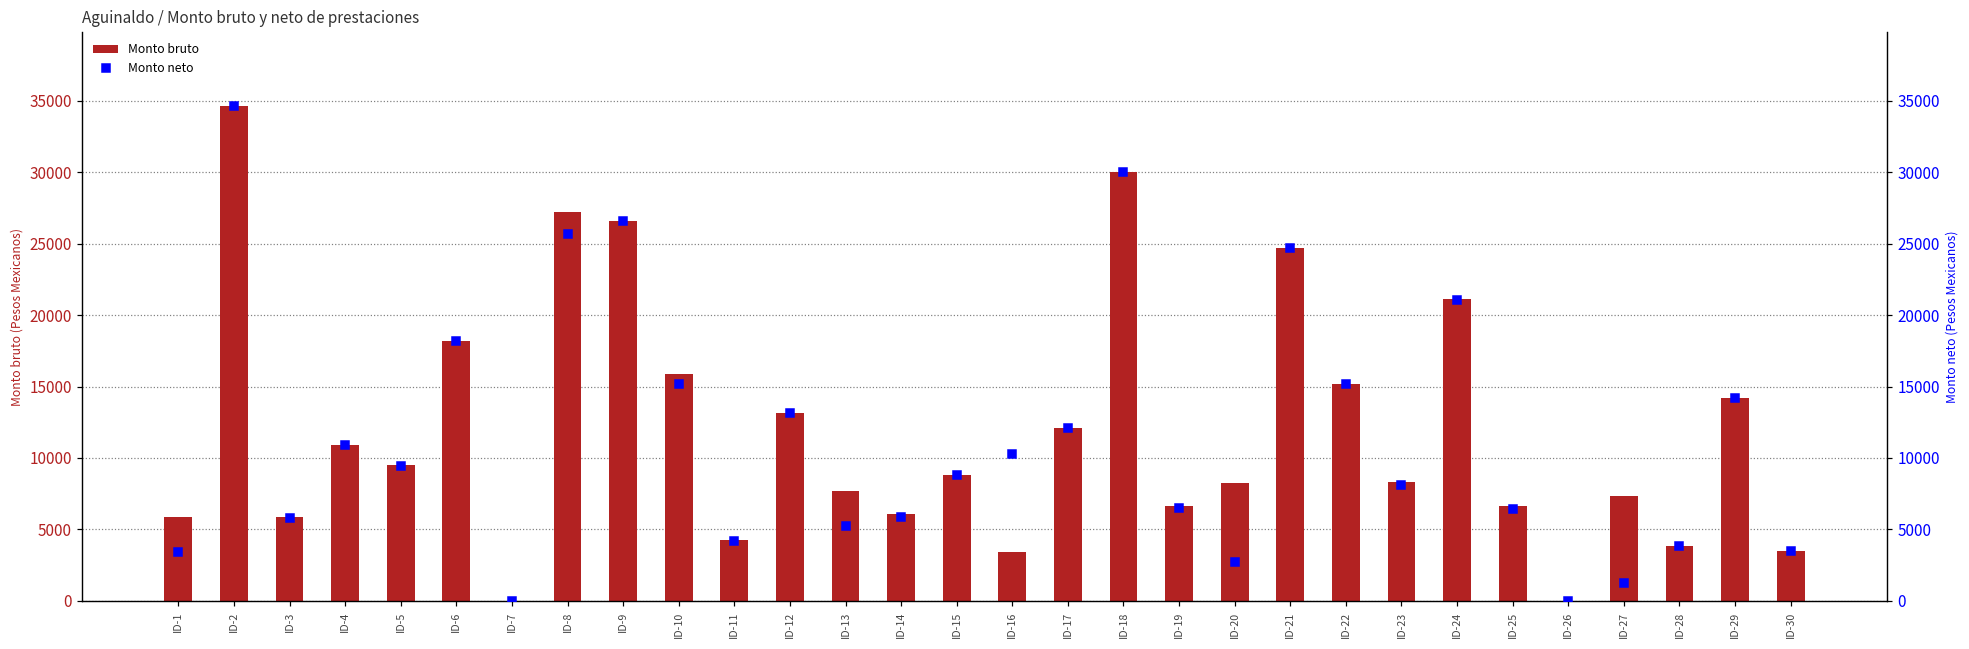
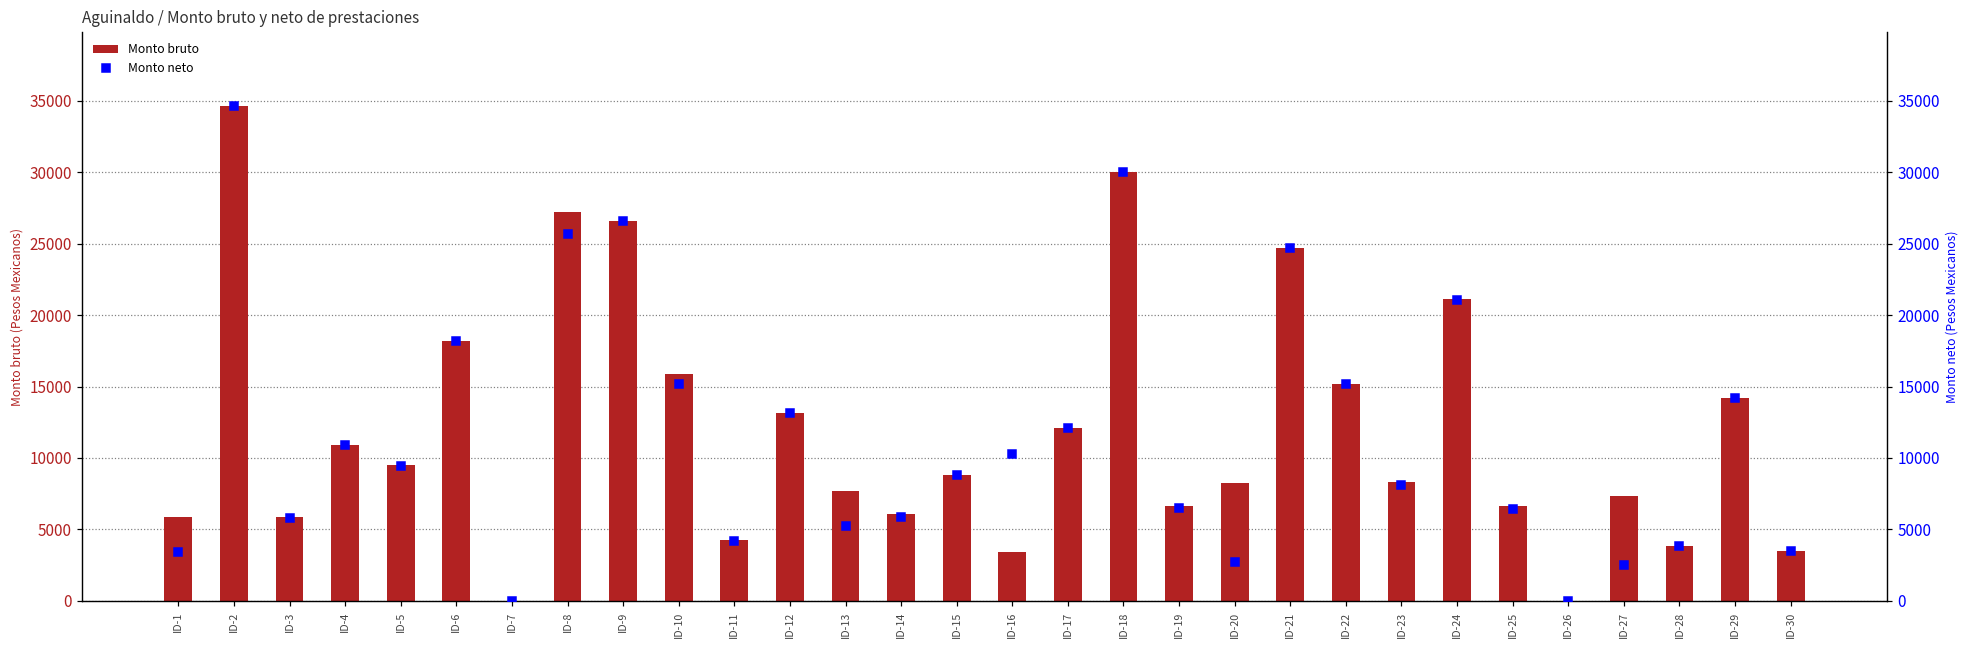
Monto neto, ID-27: 1200 -> 2500
